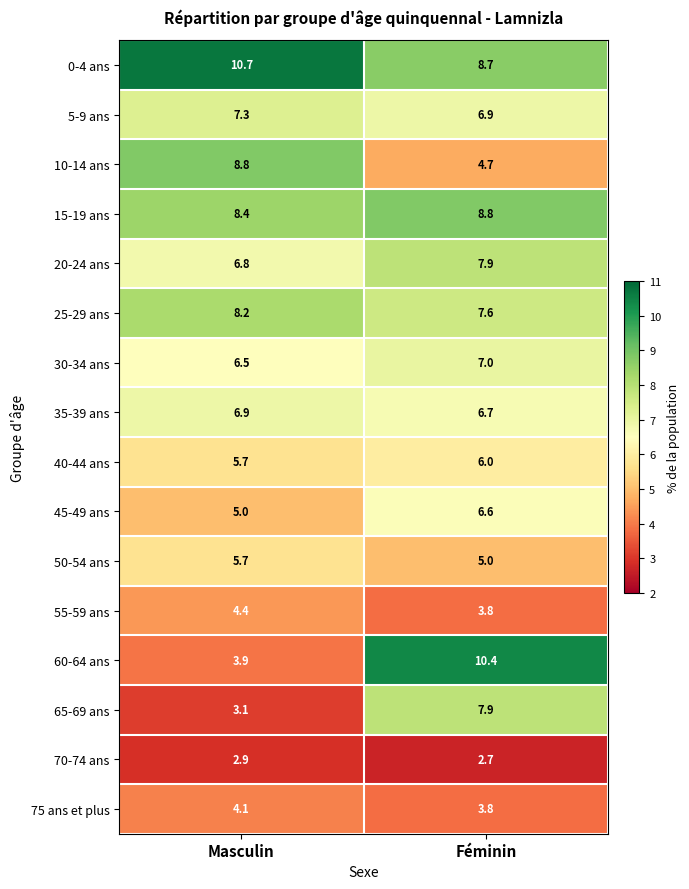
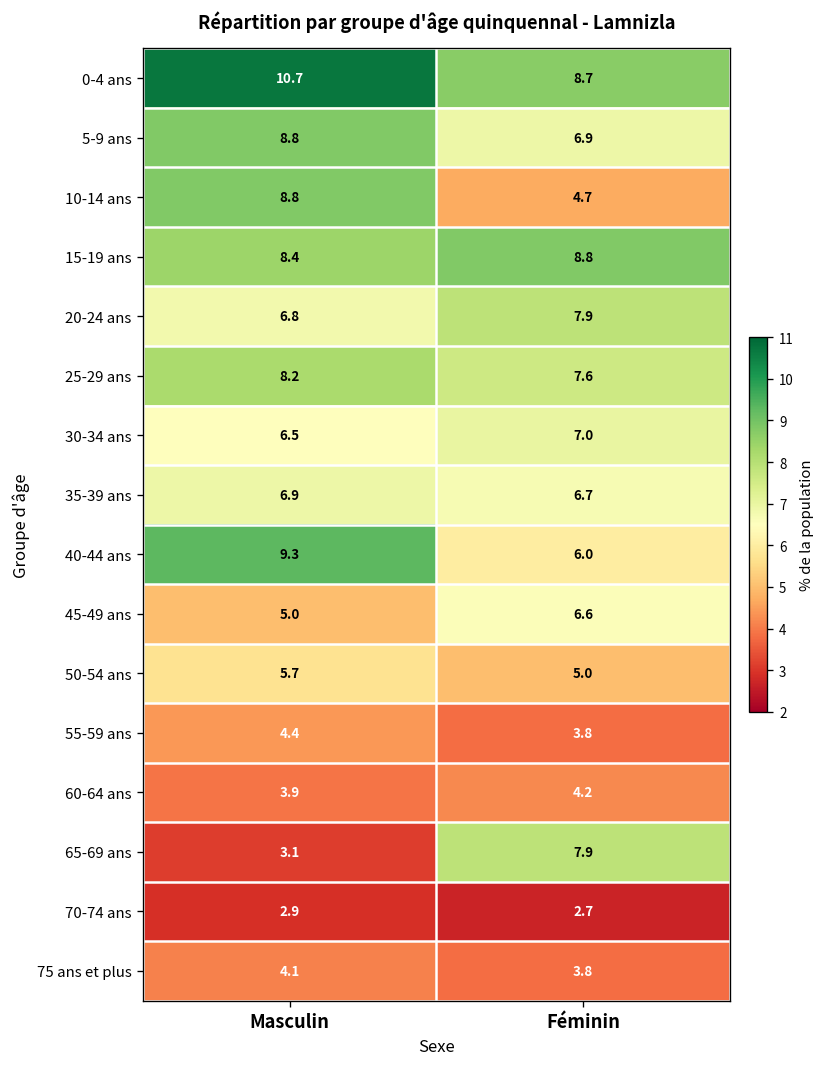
5-9 ans, Masculin: 7.3 -> 8.8
40-44 ans, Masculin: 5.7 -> 9.3
60-64 ans, Féminin: 10.4 -> 4.2
